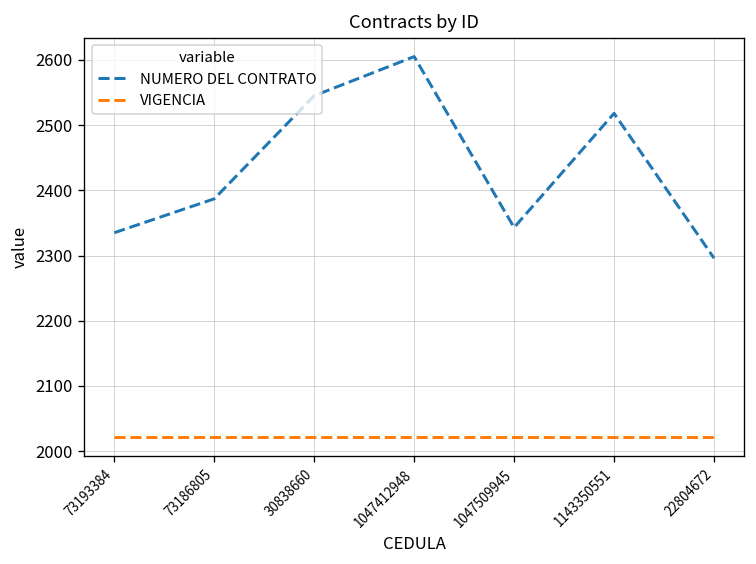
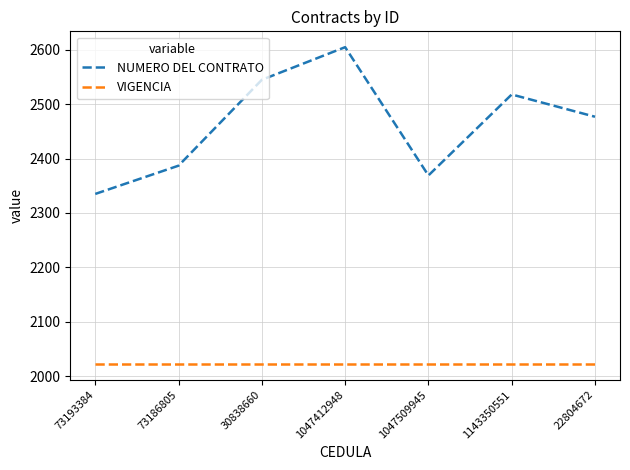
NUMERO DEL CONTRATO, 1047509945: 2340 -> 2370
NUMERO DEL CONTRATO, 22804672: 2300 -> 2480
